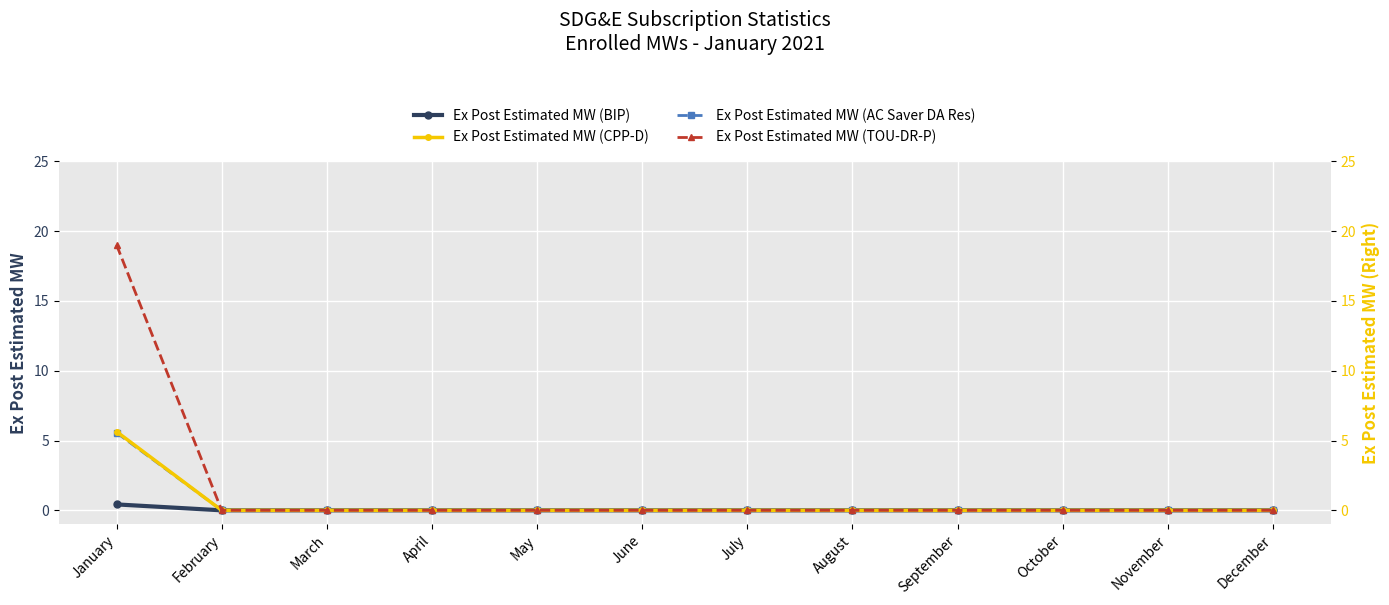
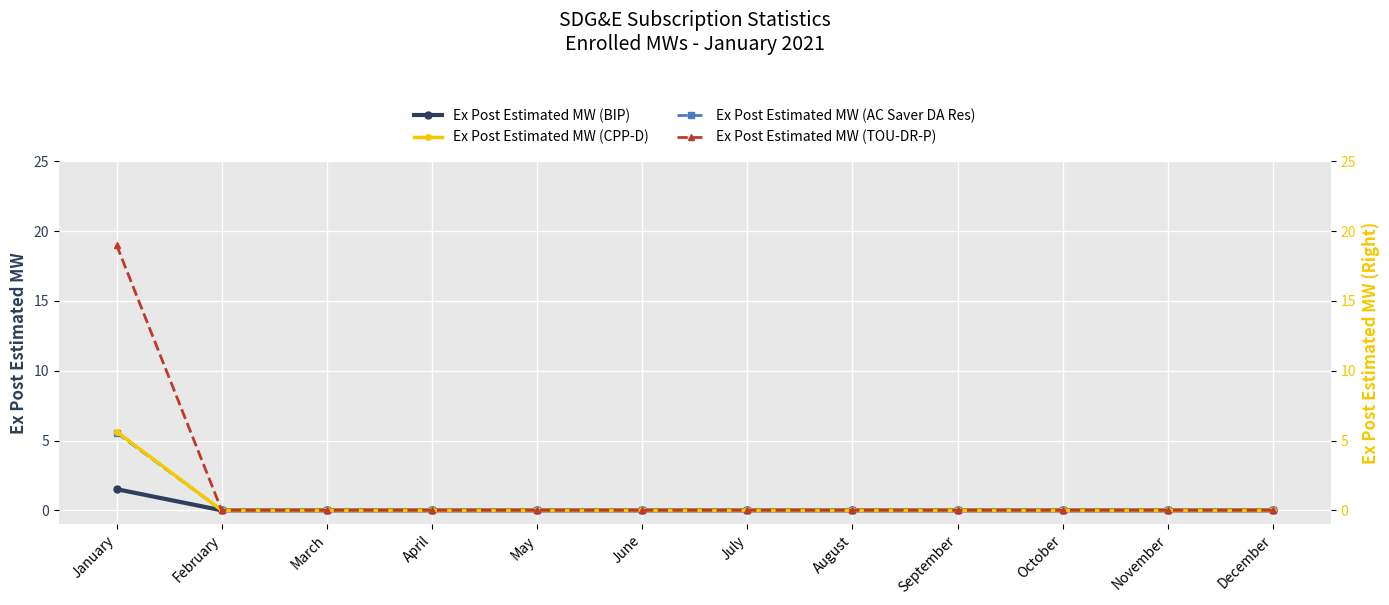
Ex Post Estimated MW (BIP), January: 0.4 -> 1.5
